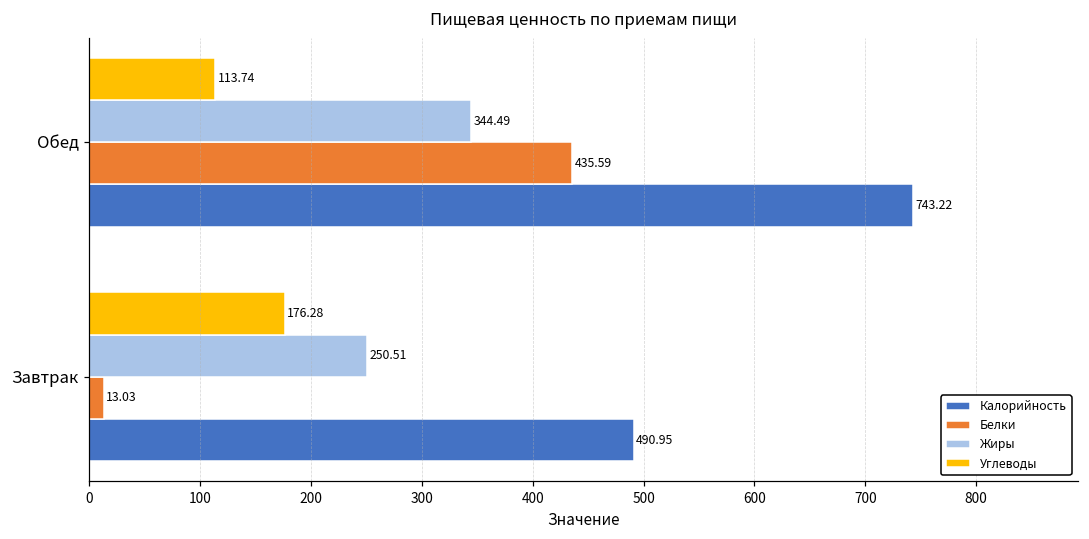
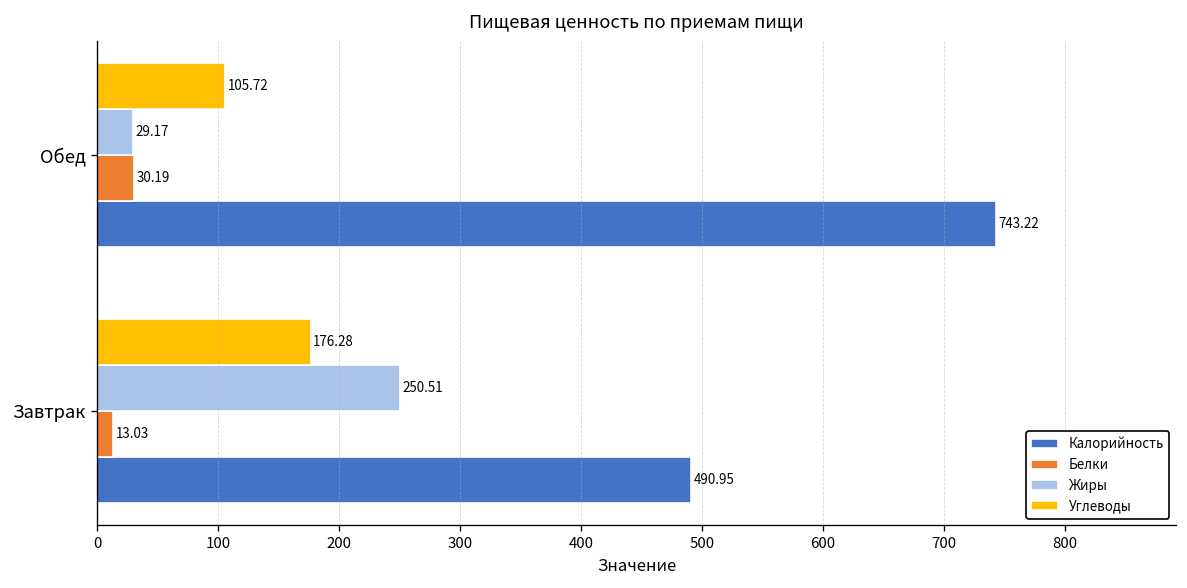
Углеводы, Обед: 113.74 -> 105.72
Жиры, Обед: 344.49 -> 29.17
Белки, Обед: 435.59 -> 30.19
